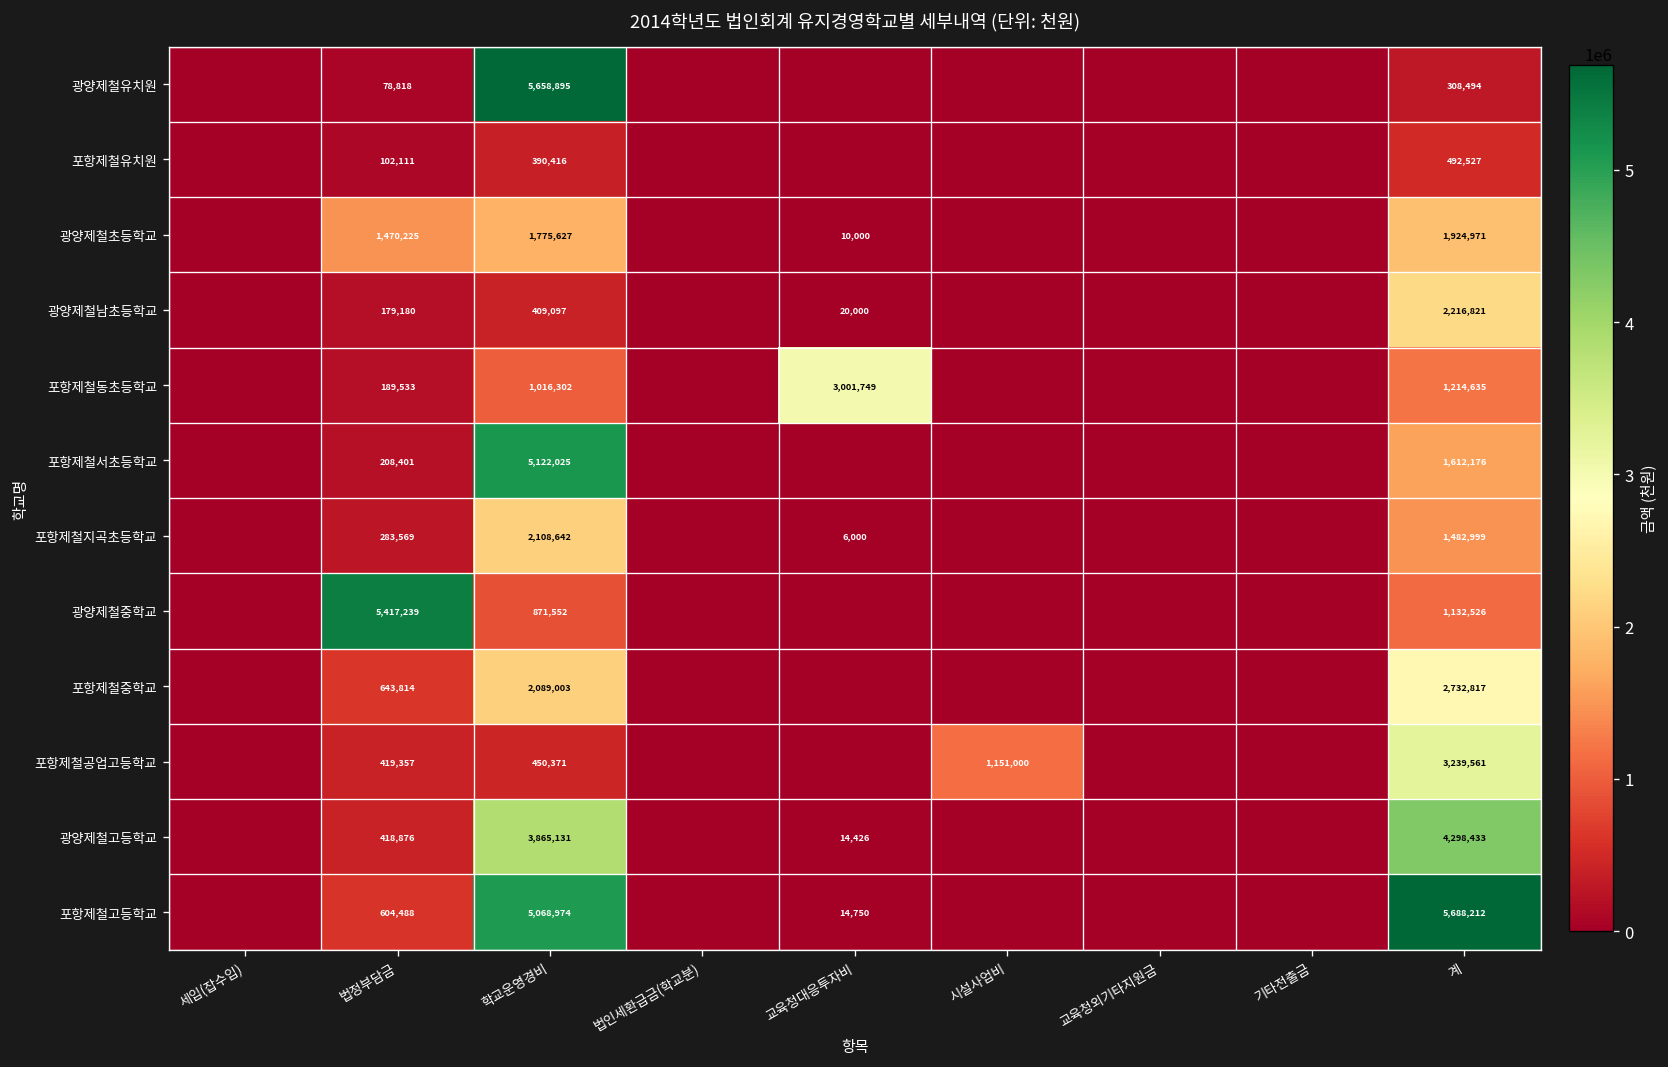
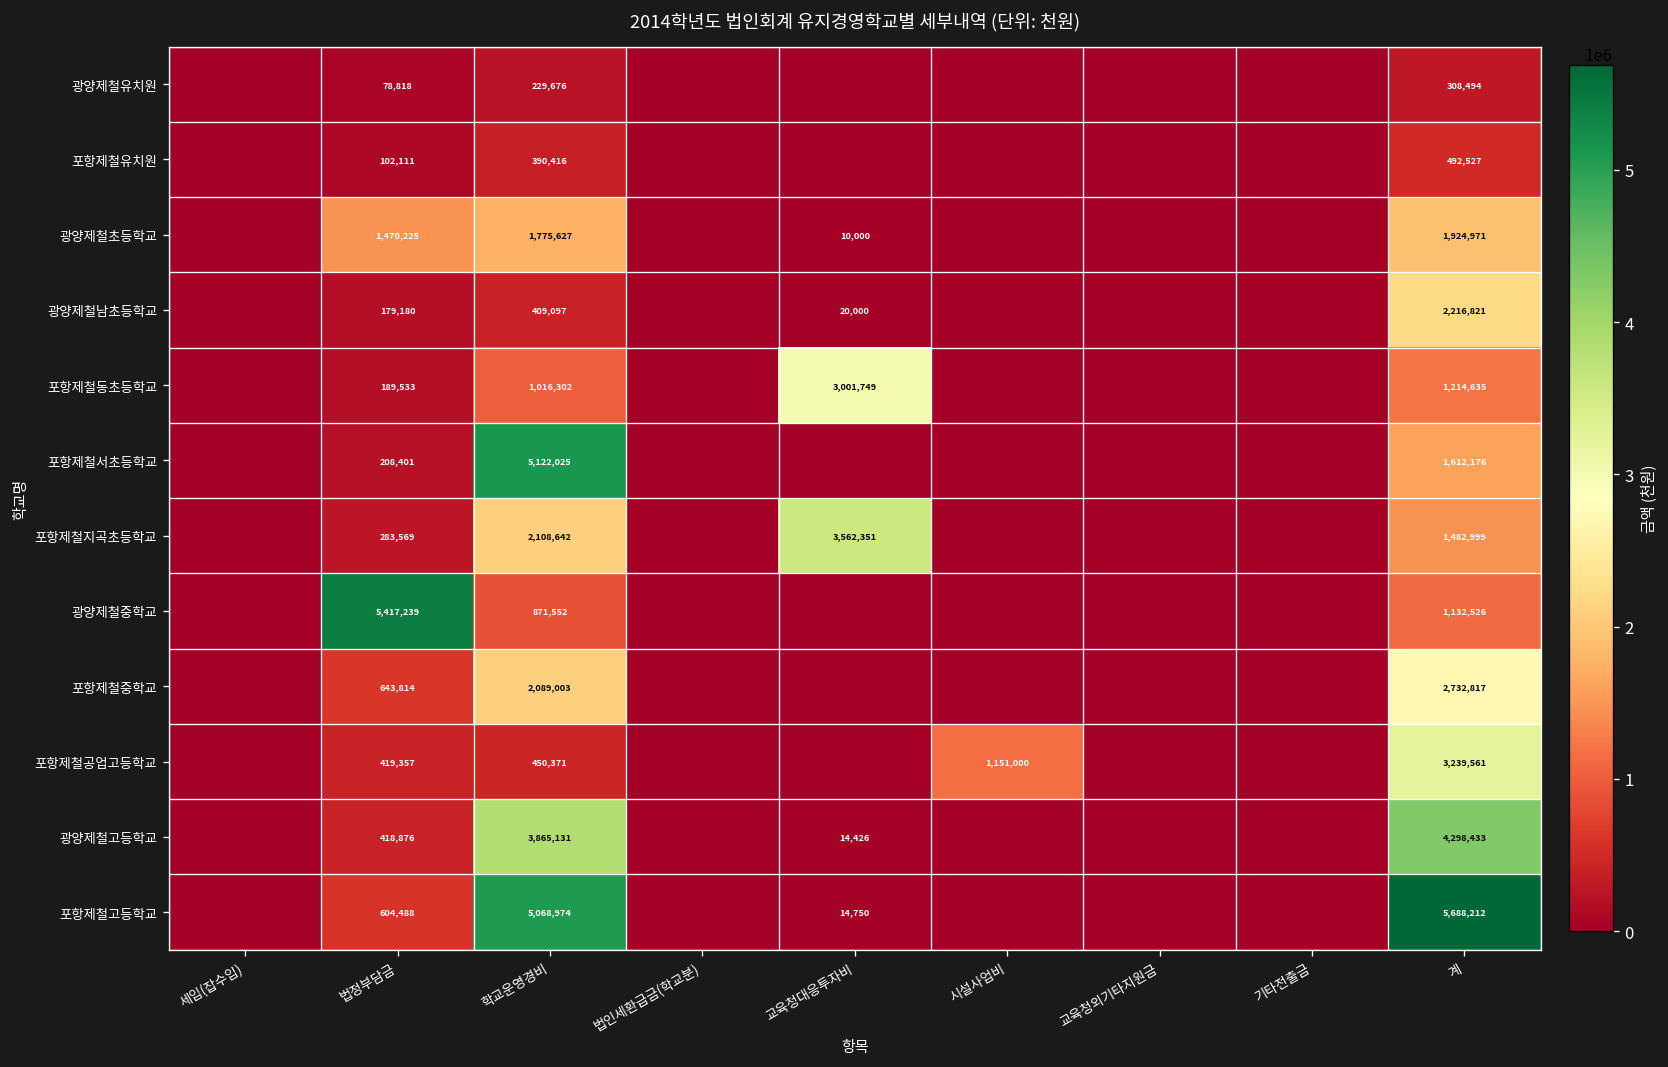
광양제철유치원, 학교운영경비: 5,658,895 -> 229,676
포항제철지곡초등학교, 교육청대응투자비: 6,000 -> 3,562,351
